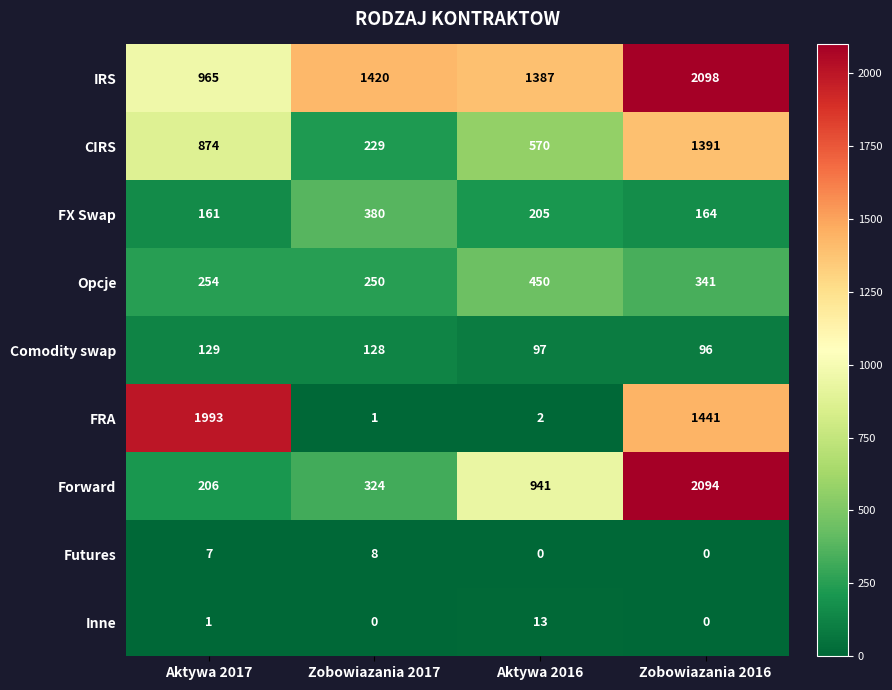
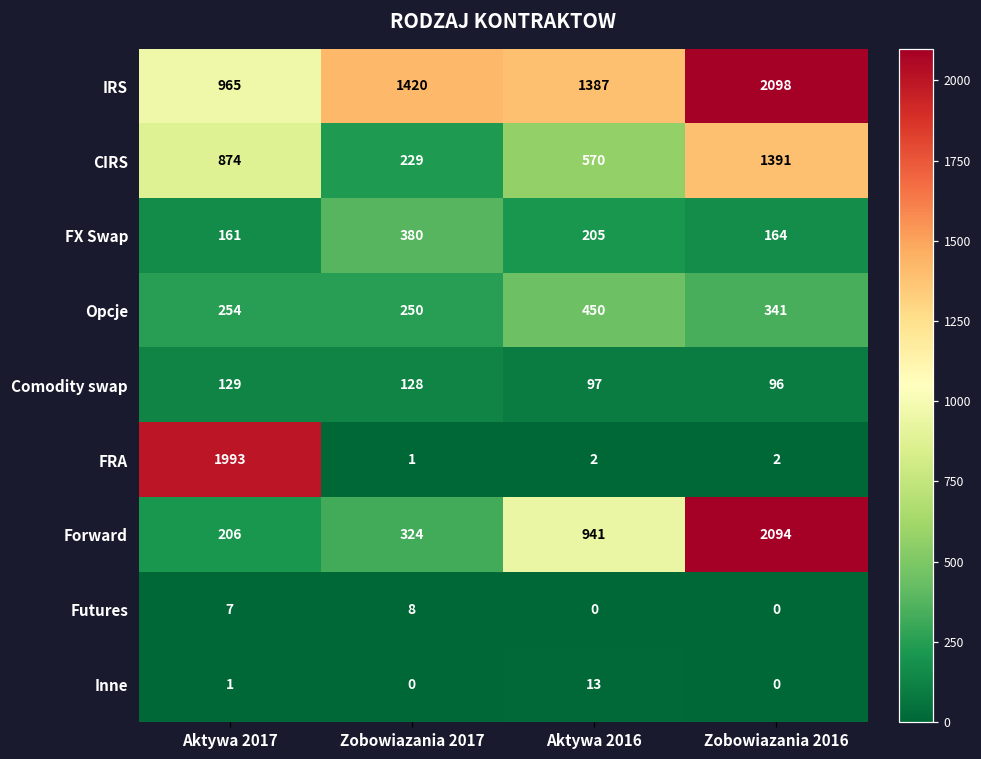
FRA, Zobowiazania 2016: 1441 -> 2
